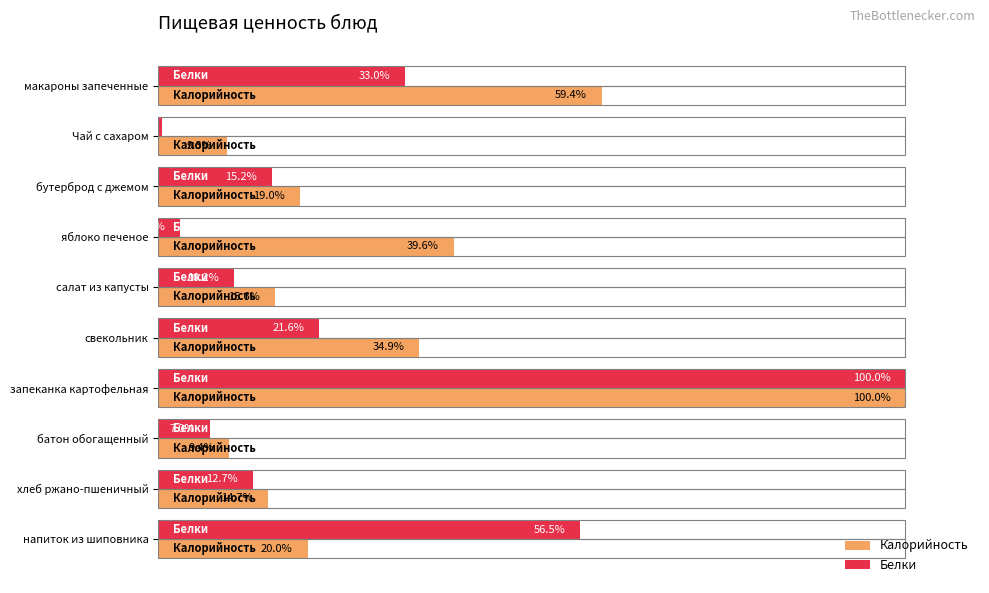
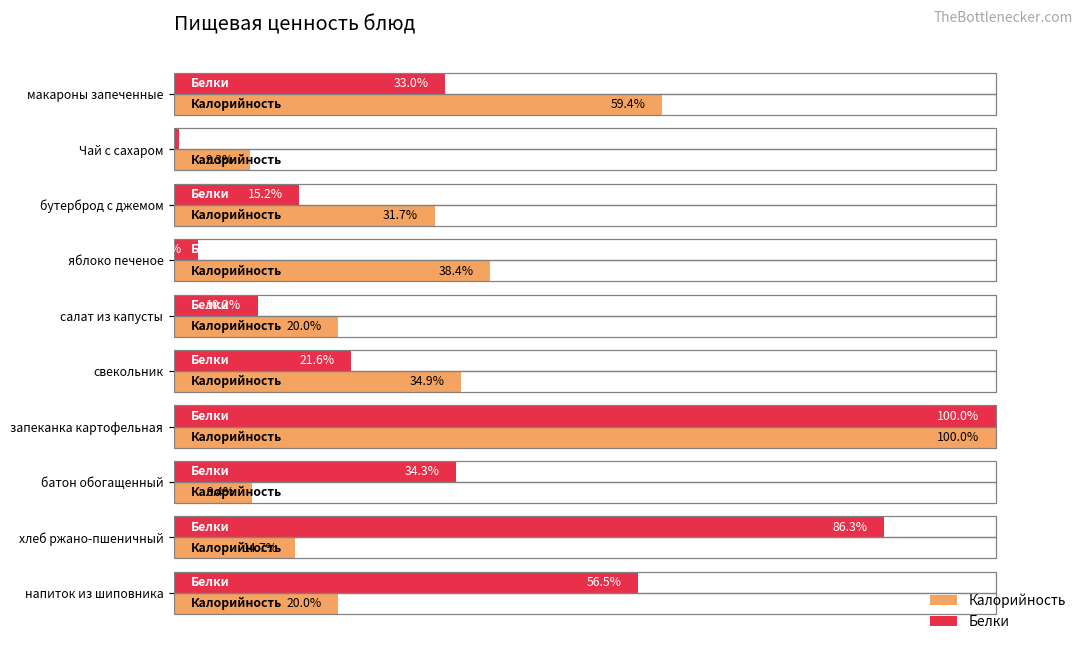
Калорийность, бутерброд с джемом: 19.0% -> 31.7%
Калорийность, яблоко печеное: 39.6% -> 38.4%
Калорийность, салат из капусты: 15.6% -> 20.0%
Белки, батон обогащенный: 7.0% -> 34.3%
Белки, хлеб ржано-пшеничный: 12.7% -> 86.3%
